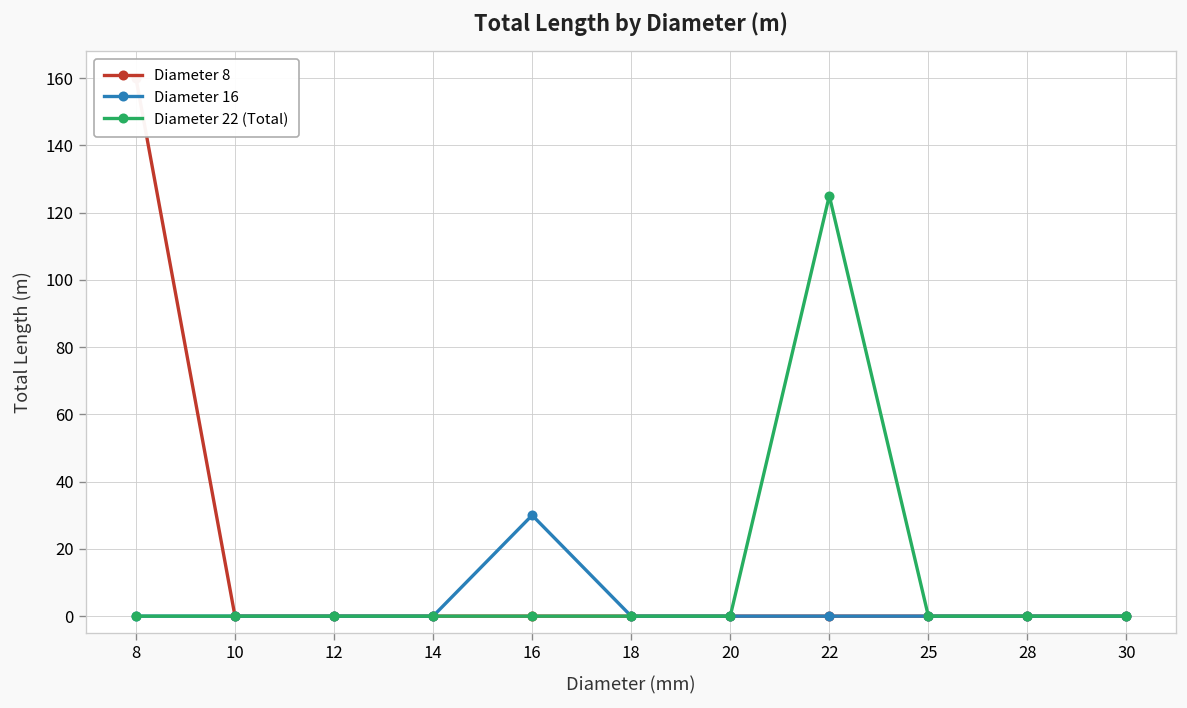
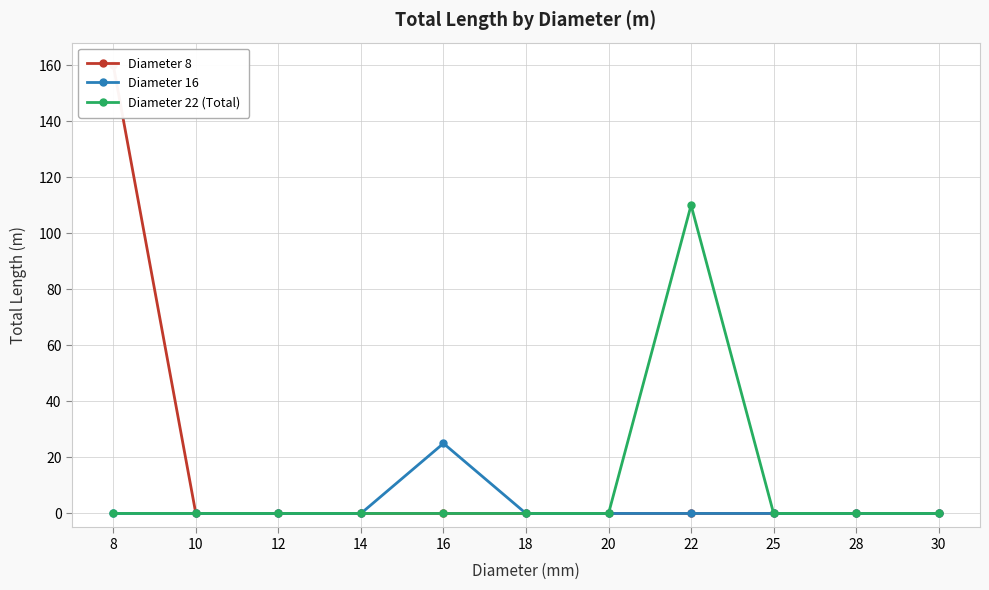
Diameter 16, 16: 30 -> 25
Diameter 22 (Total), 22: 125 -> 110
